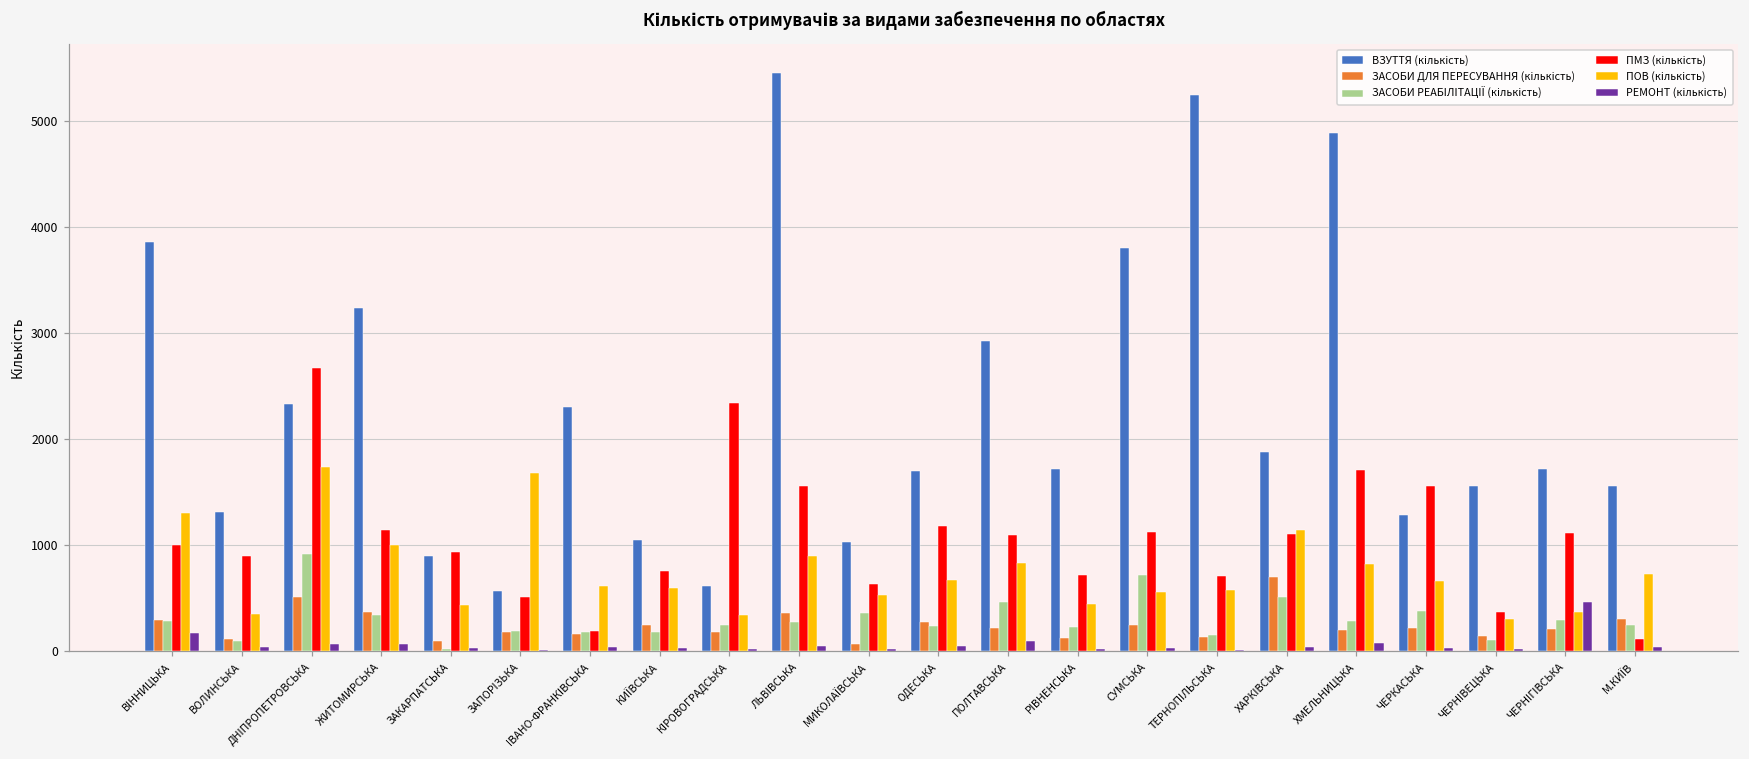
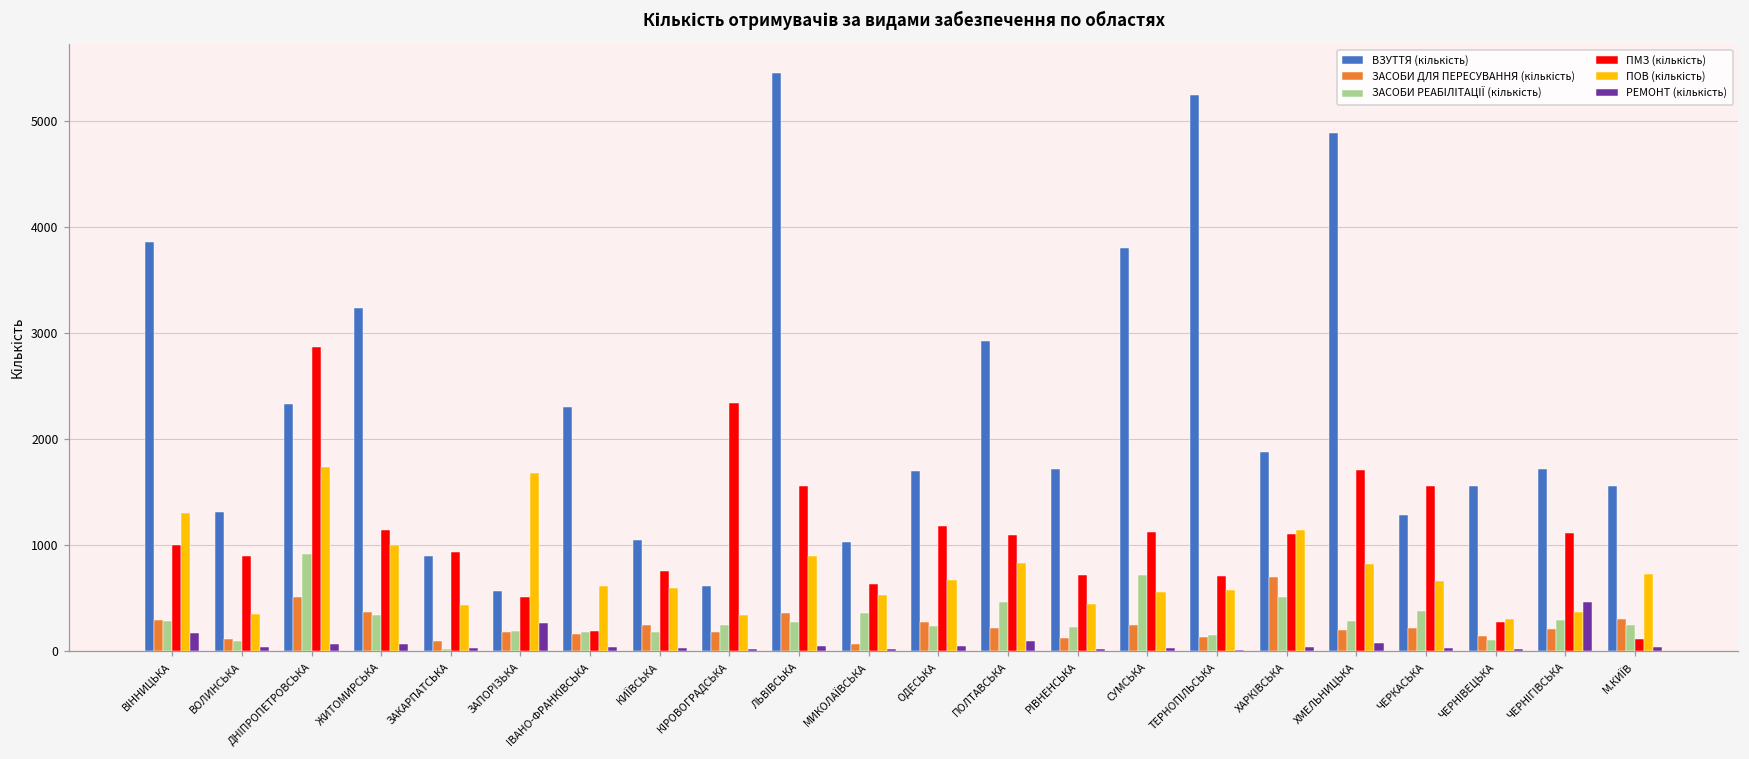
ПМЗ (кількість), ДНІПРОПЕТРОВСЬКА: 2700 -> 2900
РЕМОНТ (кількість), ЗАПОРІЗЬКА: 0 -> 300
ПМЗ (кількість), ЧЕРНІВЕЦЬКА: 400 -> 300
